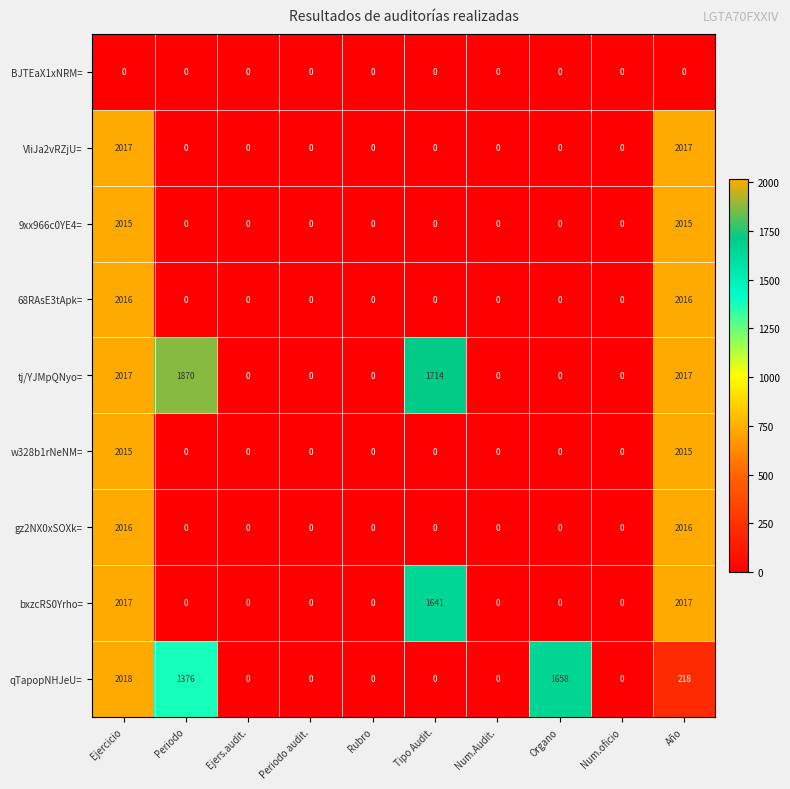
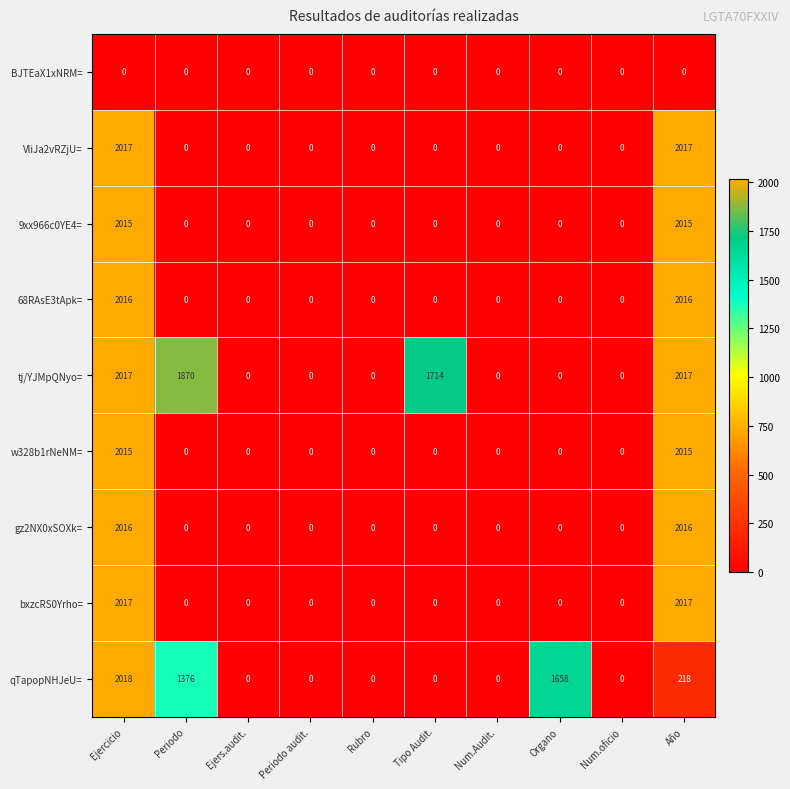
bxzcRS0Yrho=, Tipo Audit.: 1641 -> 0
